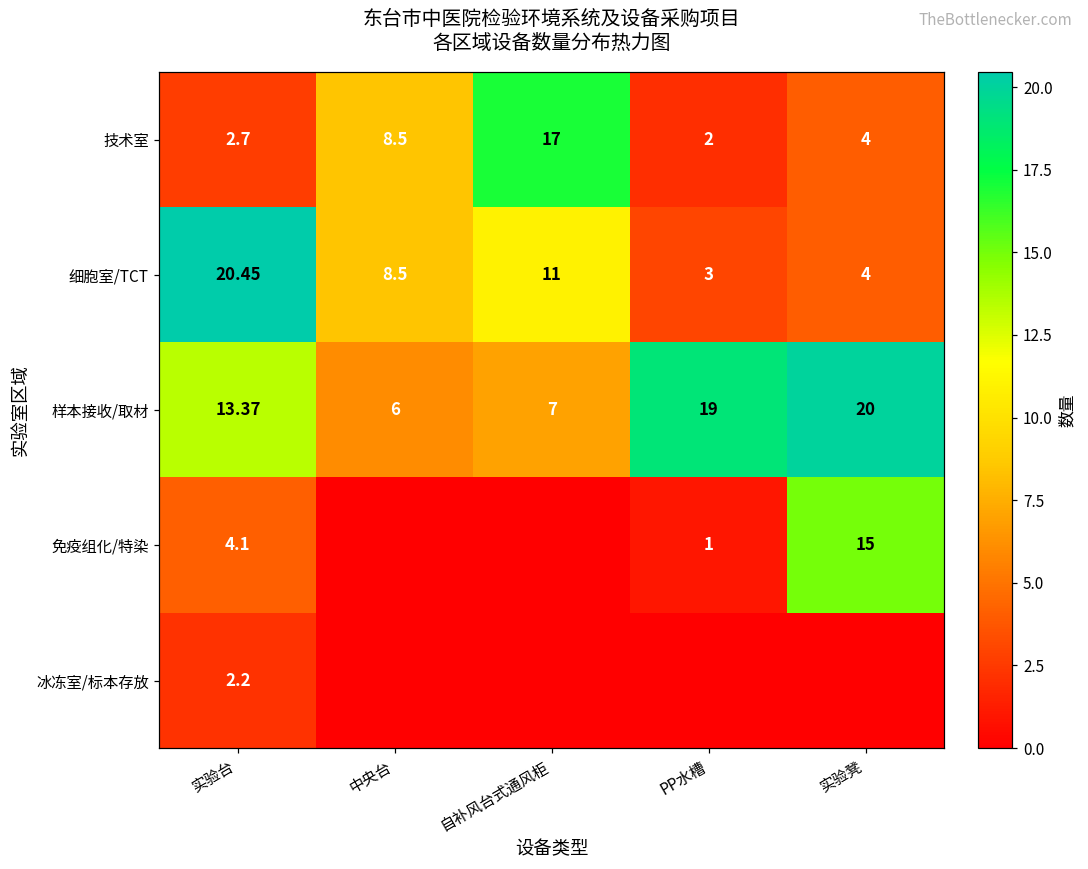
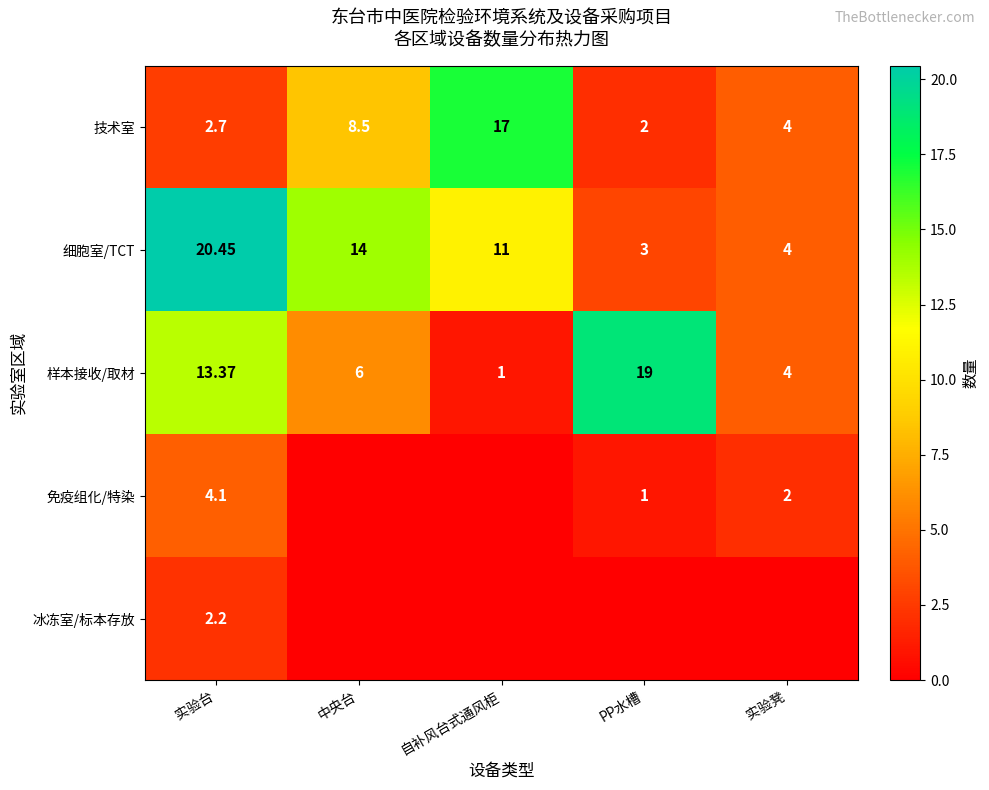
细胞室/TCT, 中央台: 8.5 -> 14
样本接收/取材, 自补风台式通风柜: 7 -> 1
样本接收/取材, 实验凳: 20 -> 4
免疫组化/特染, 实验凳: 15 -> 2
